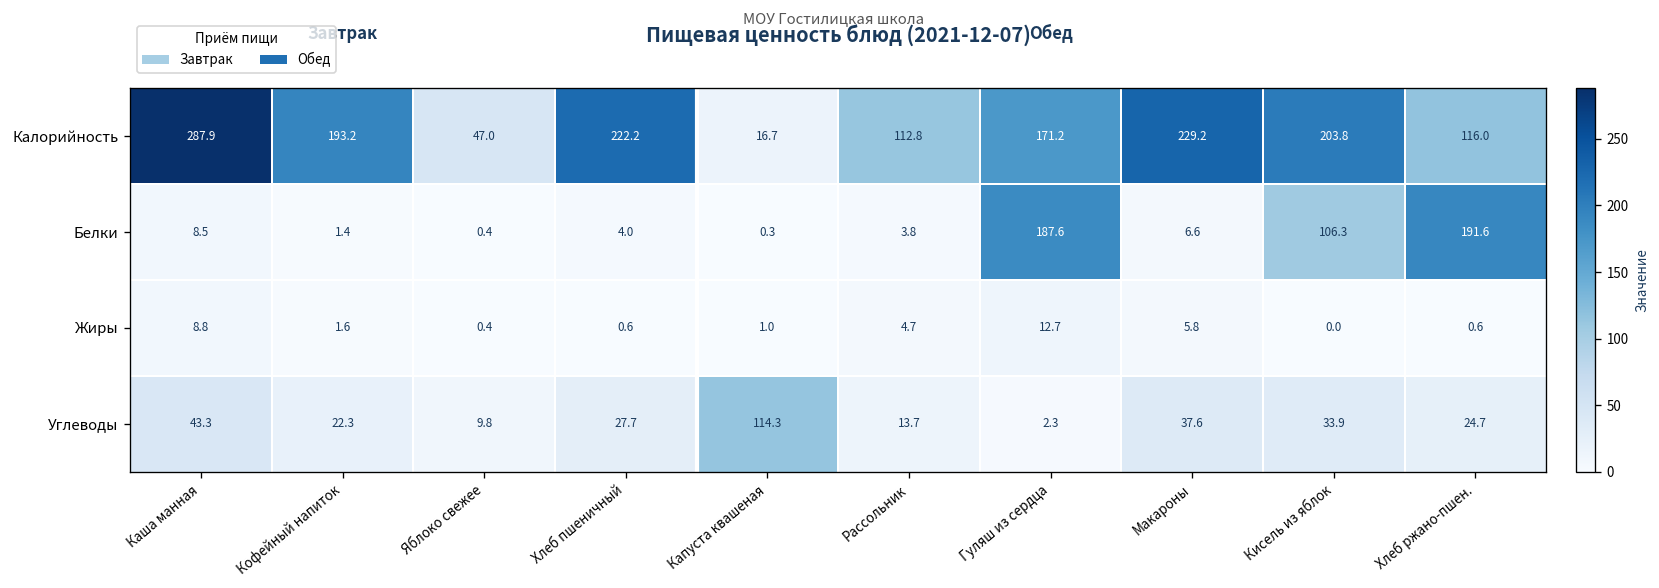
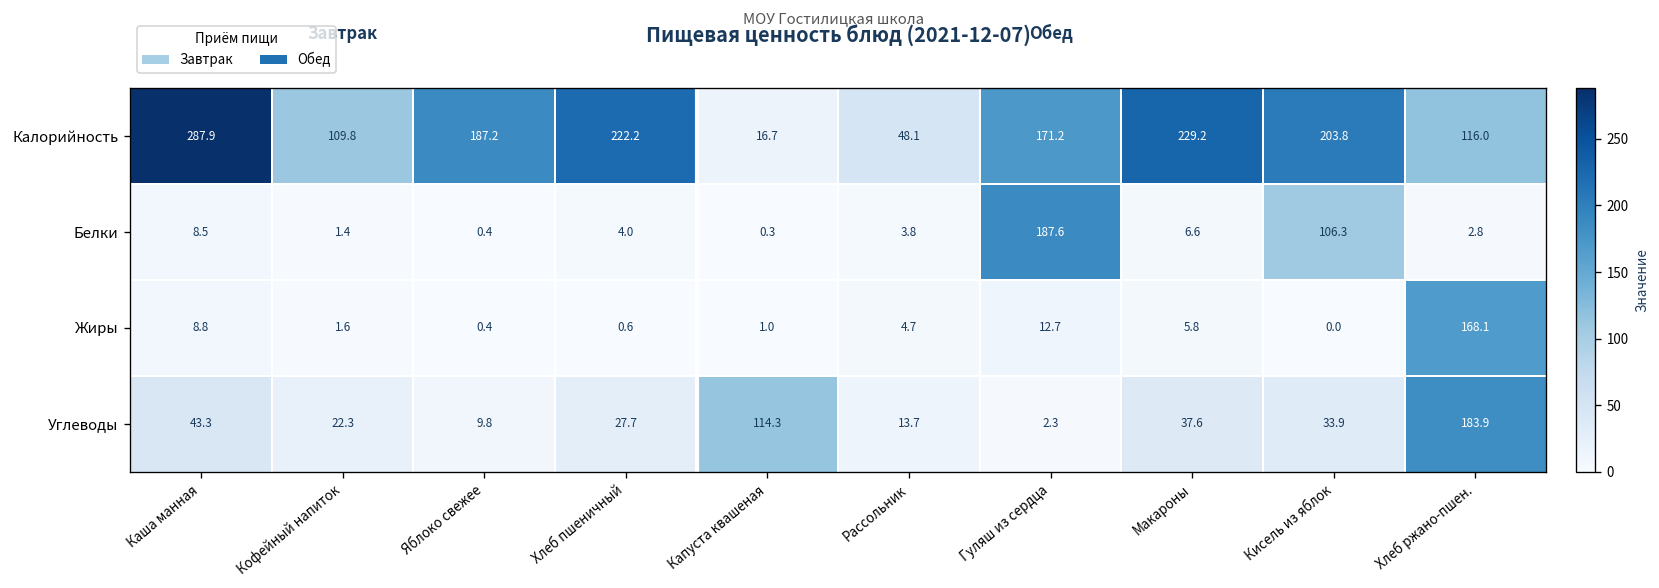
Калорийность, Кофейный напиток: 193.2 -> 109.8
Калорийность, Яблоко свежее: 47.0 -> 187.2
Калорийность, Рассольник: 112.8 -> 48.1
Белки, Хлеб ржано-пшен.: 191.6 -> 2.8
Жиры, Хлеб ржано-пшен.: 0.6 -> 168.1
Углеводы, Хлеб ржано-пшен.: 24.7 -> 183.9
